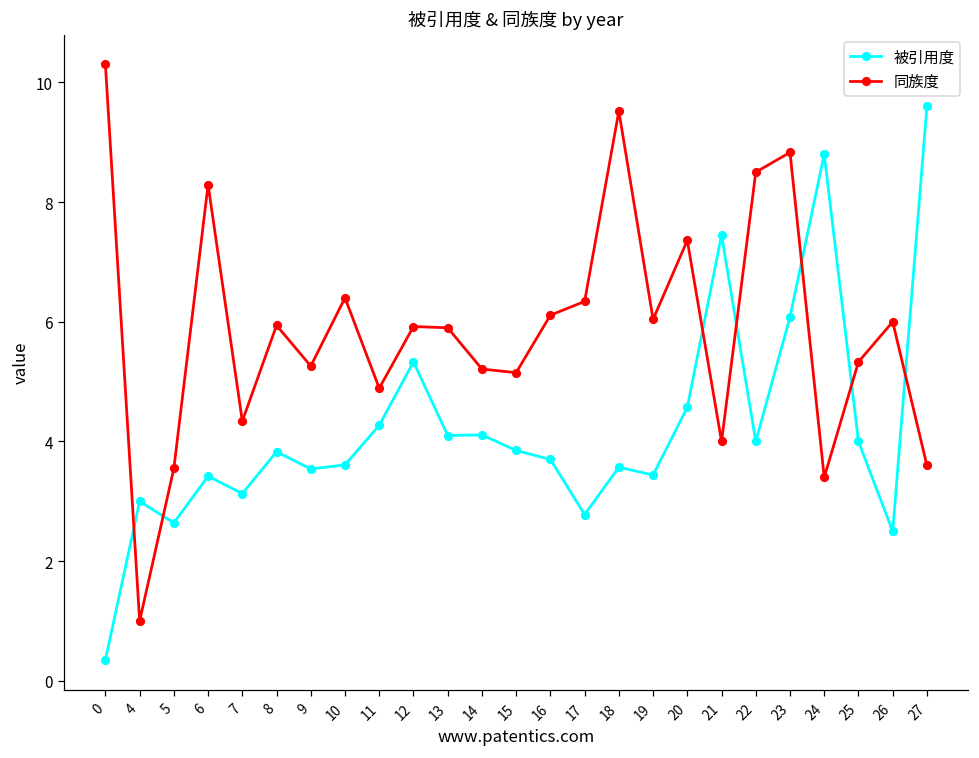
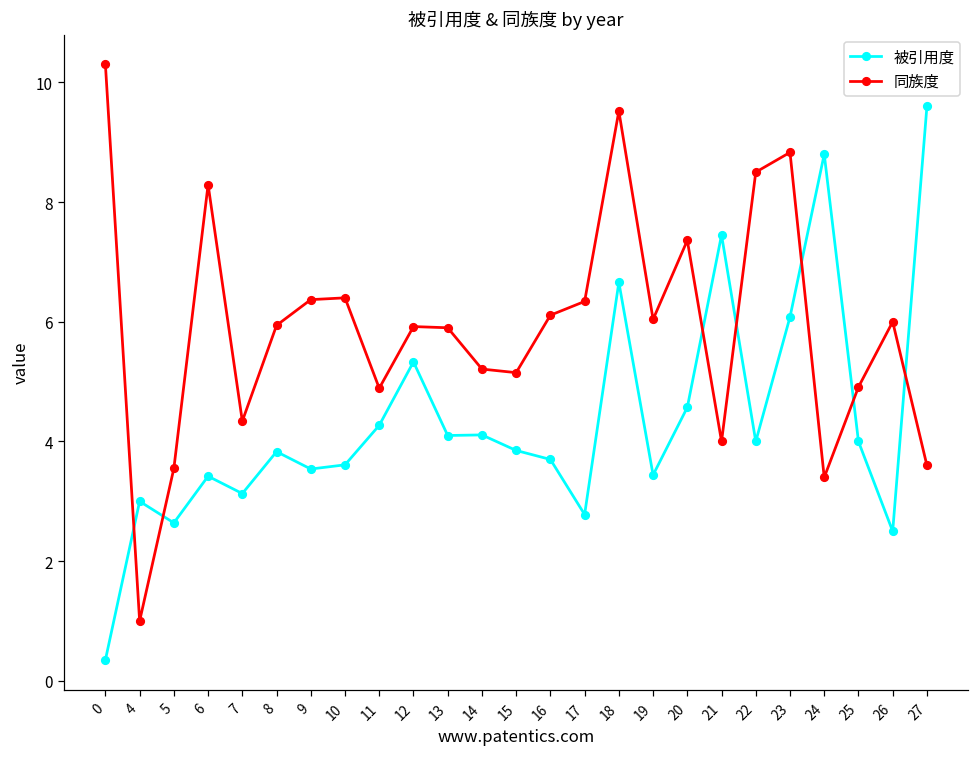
同族度, 9: 5.3 -> 6.4
被引用度, 18: 3.6 -> 6.7
同族度, 25: 5.3 -> 4.9
